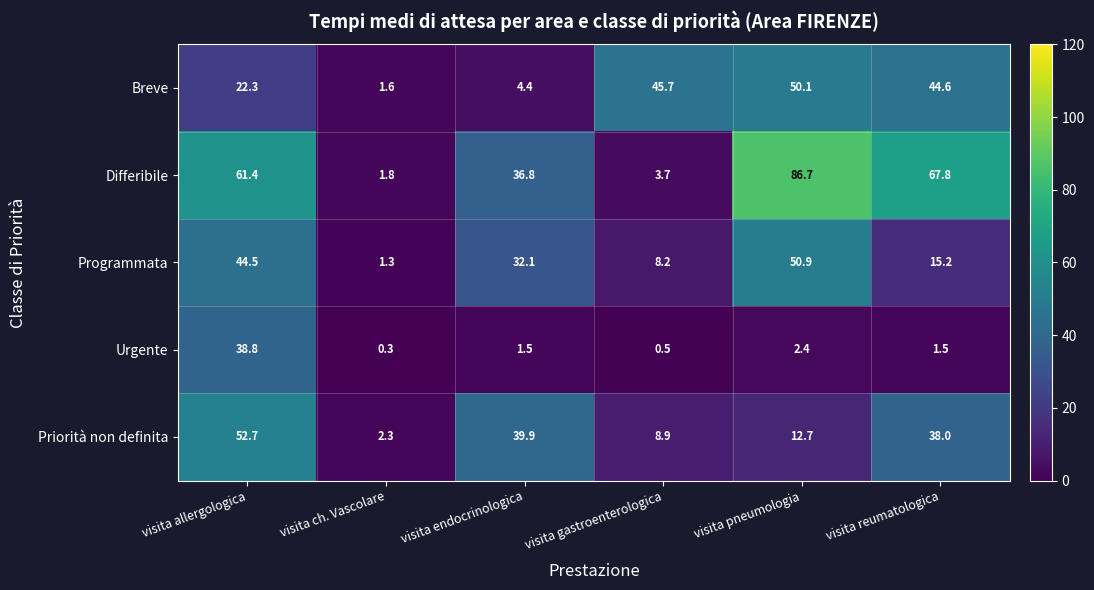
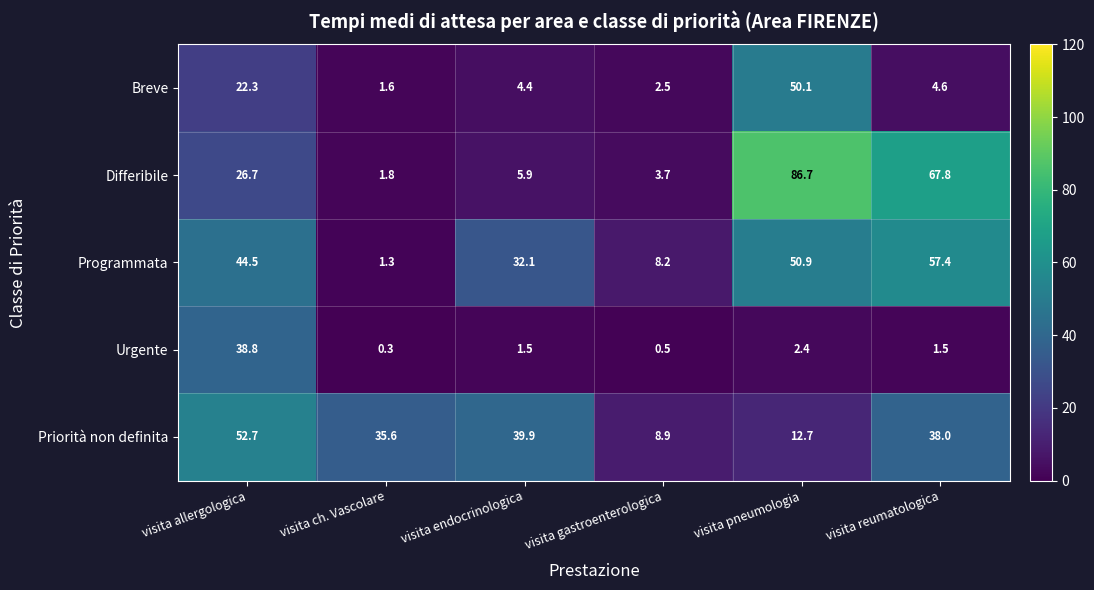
Breve, visita gastroenterologica: 45.7 -> 2.5
Breve, visita reumatologica: 44.6 -> 4.6
Differibile, visita allergologica: 61.4 -> 26.7
Differibile, visita endocrinologica: 36.8 -> 5.9
Programmata, visita reumatologica: 15.2 -> 57.4
Priorità non definita, visita ch. Vascolare: 2.3 -> 35.6
